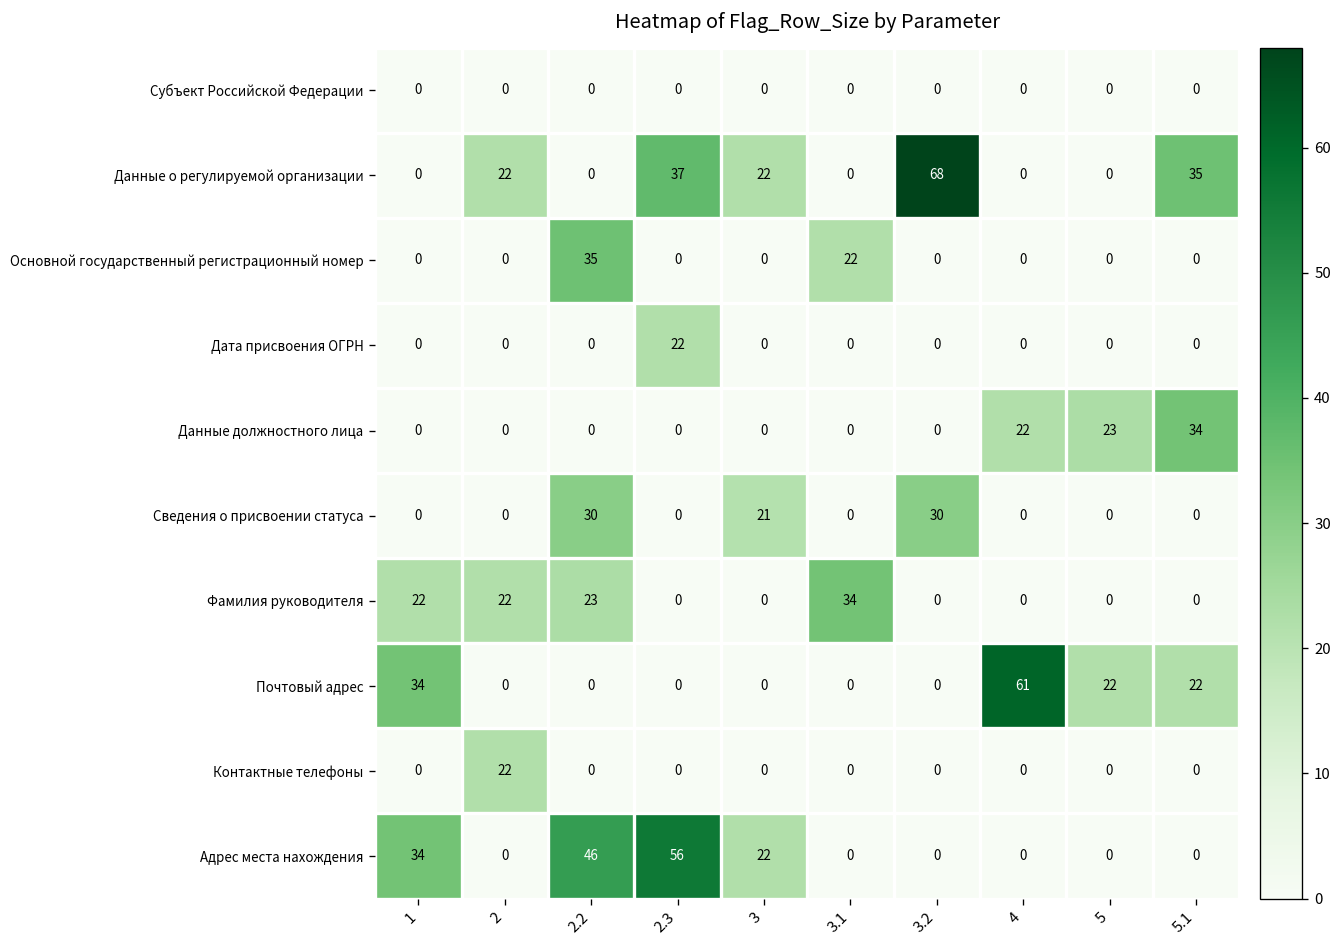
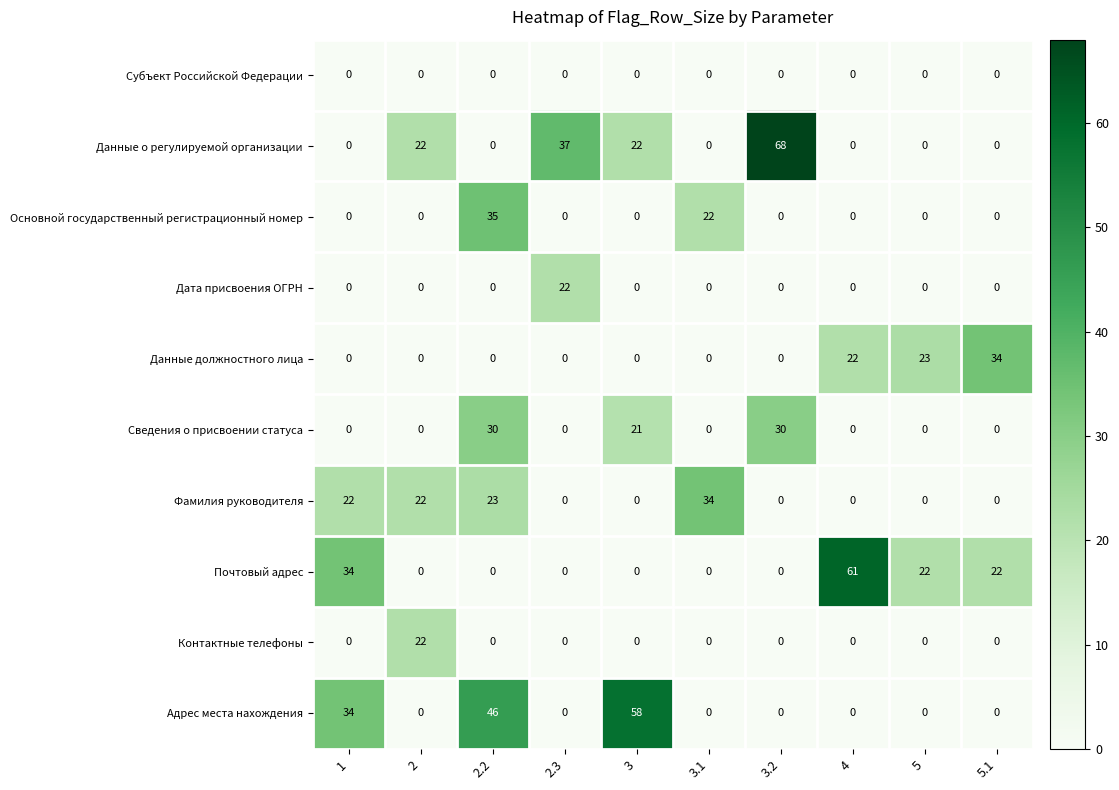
Данные о регулируемой организации, 5.1: 35 -> 0
Адрес места нахождения, 2.3: 56 -> 0
Адрес места нахождения, 3: 22 -> 58
